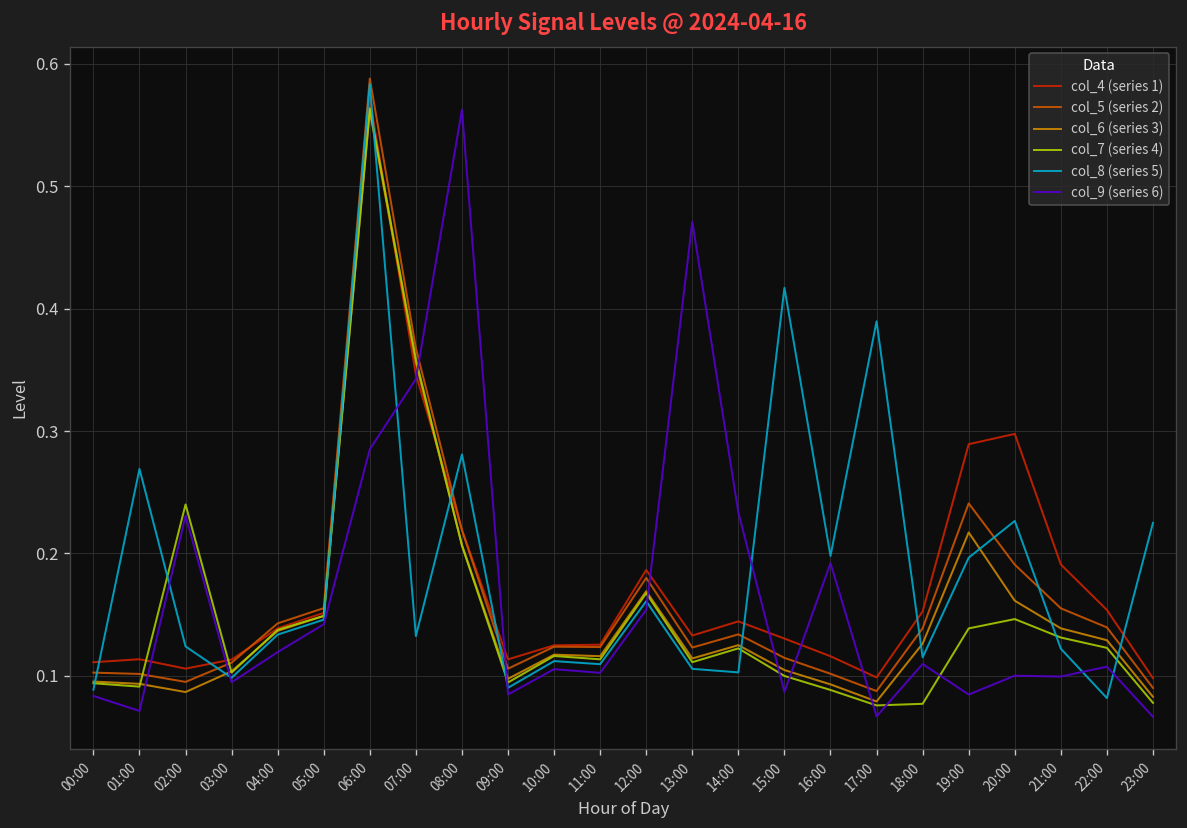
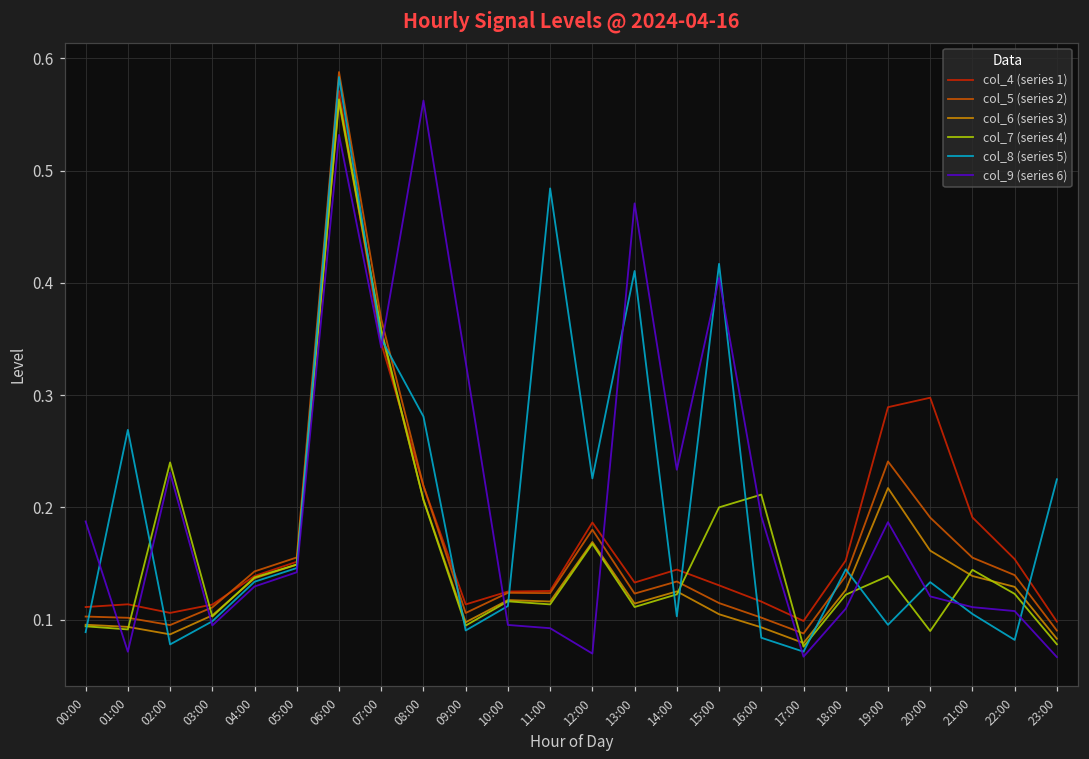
col_9 (series 6), 00:00: 0.084 -> 0.187
col_8 (series 5), 02:00: 0.124 -> 0.078
col_9 (series 6), 04:00: 0.119 -> 0.130
col_9 (series 6), 06:00: 0.285 -> 0.532
col_8 (series 5), 07:00: 0.133 -> 0.350
col_9 (series 6), 09:00: 0.085 -> 0.329
col_9 (series 6), 10:00: 0.106 -> 0.095
col_8 (series 5), 11:00: 0.110 -> 0.484
col_9 (series 6), 11:00: 0.103 -> 0.092
col_8 (series 5), 12:00: 0.161 -> 0.226
col_9 (series 6), 12:00: 0.154 -> 0.070
col_8 (series 5), 13:00: 0.106 -> 0.411
col_7 (series 4), 15:00: 0.1 -> 0.2
col_9 (series 6), 15:00: 0.087 -> 0.404
col_7 (series 4), 16:00: 0.089 -> 0.211
col_8 (series 5), 16:00: 0.198 -> 0.084
col_8 (series 5), 17:00: 0.390 -> 0.071
col_7 (series 4), 18:00: 0.077 -> 0.122
col_8 (series 5), 18:00: 0.115 -> 0.145
col_8 (series 5), 19:00: 0.197 -> 0.095
col_9 (series 6), 19:00: 0.085 -> 0.187
col_7 (series 4), 20:00: 0.146 -> 0.090
col_8 (series 5), 20:00: 0.227 -> 0.133
col_9 (series 6), 20:00: 0.100 -> 0.121
col_7 (series 4), 21:00: 0.131 -> 0.144
col_8 (series 5), 21:00: 0.122 -> 0.105
col_9 (series 6), 21:00: 0.100 -> 0.111
